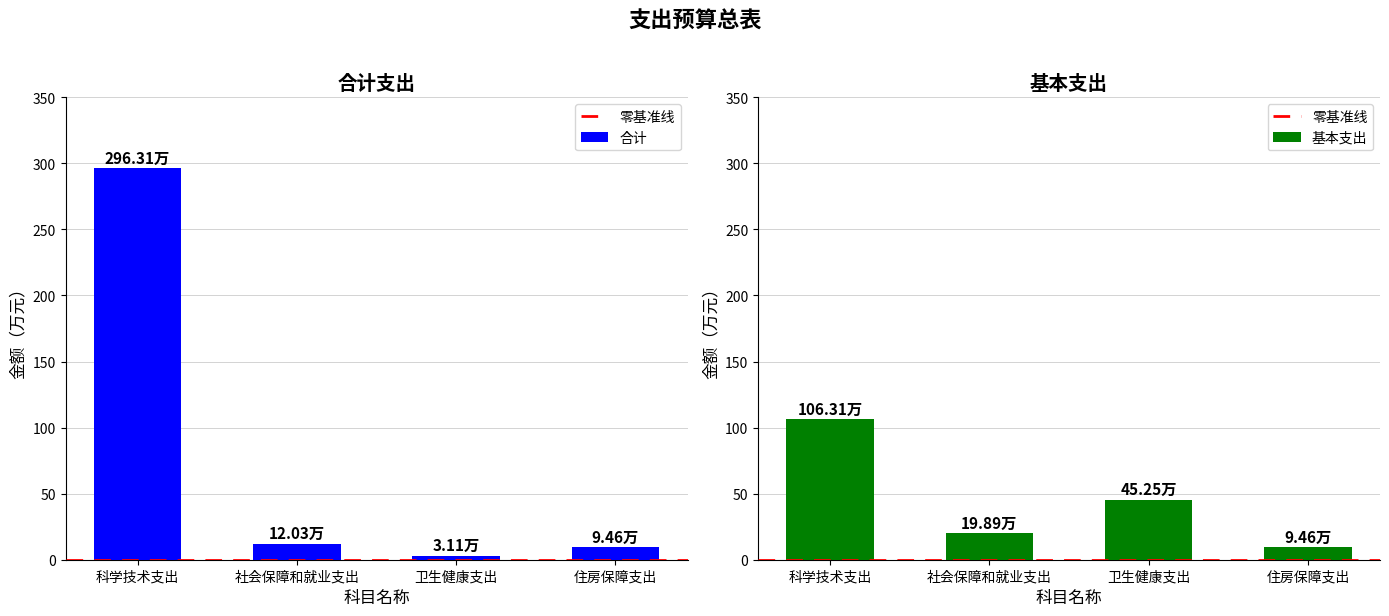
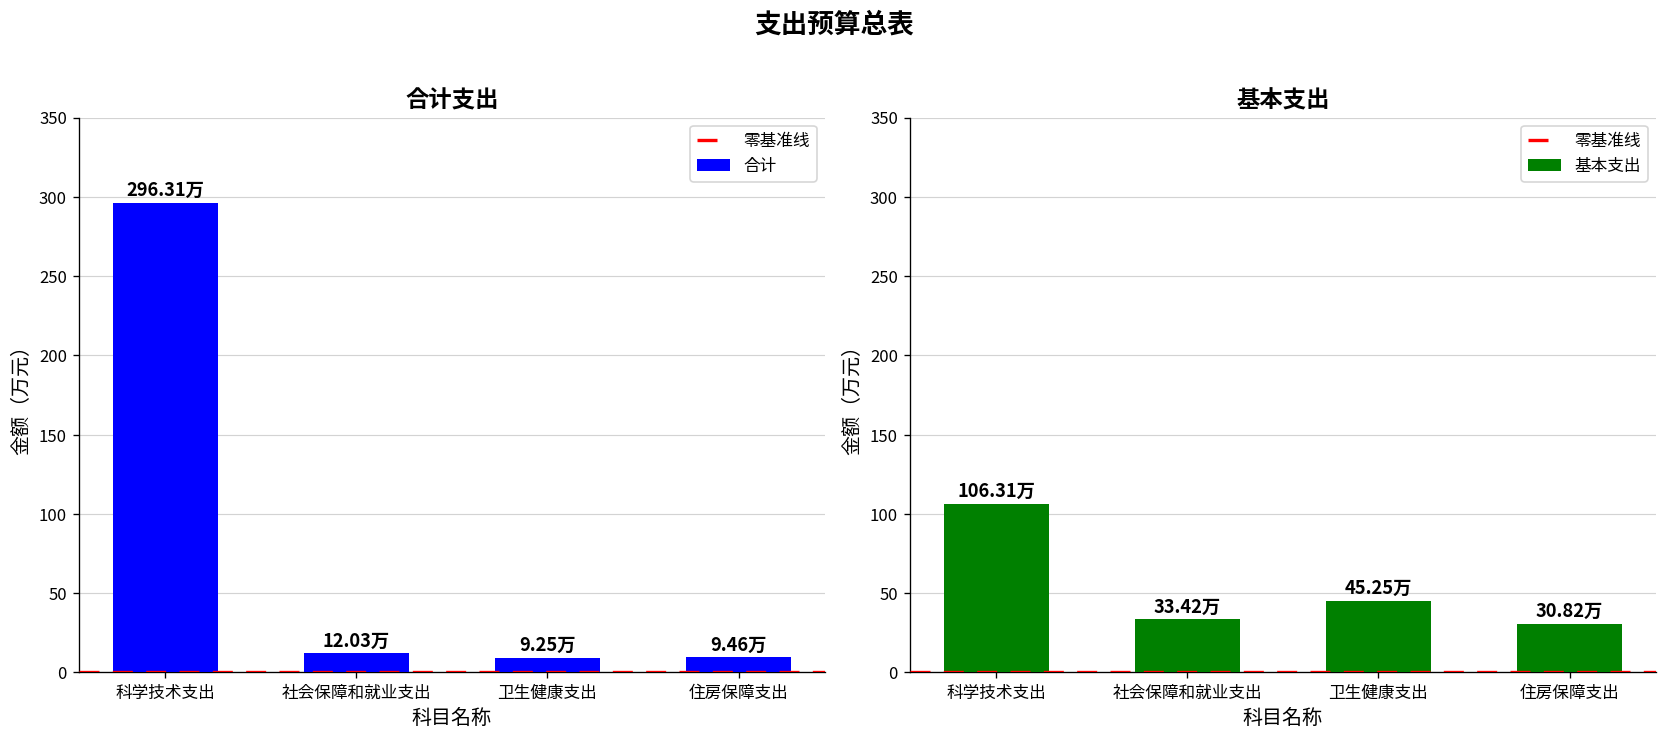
合计支出, 卫生健康支出: 3.11万 -> 9.25万
基本支出, 社会保障和就业支出: 19.89万 -> 33.42万
基本支出, 住房保障支出: 9.46万 -> 30.82万
